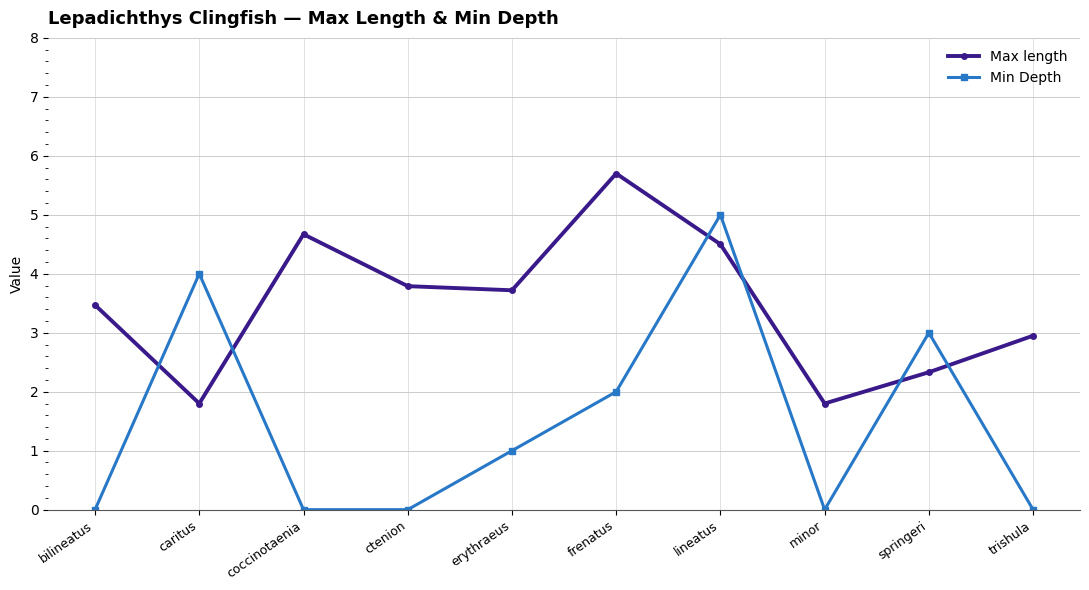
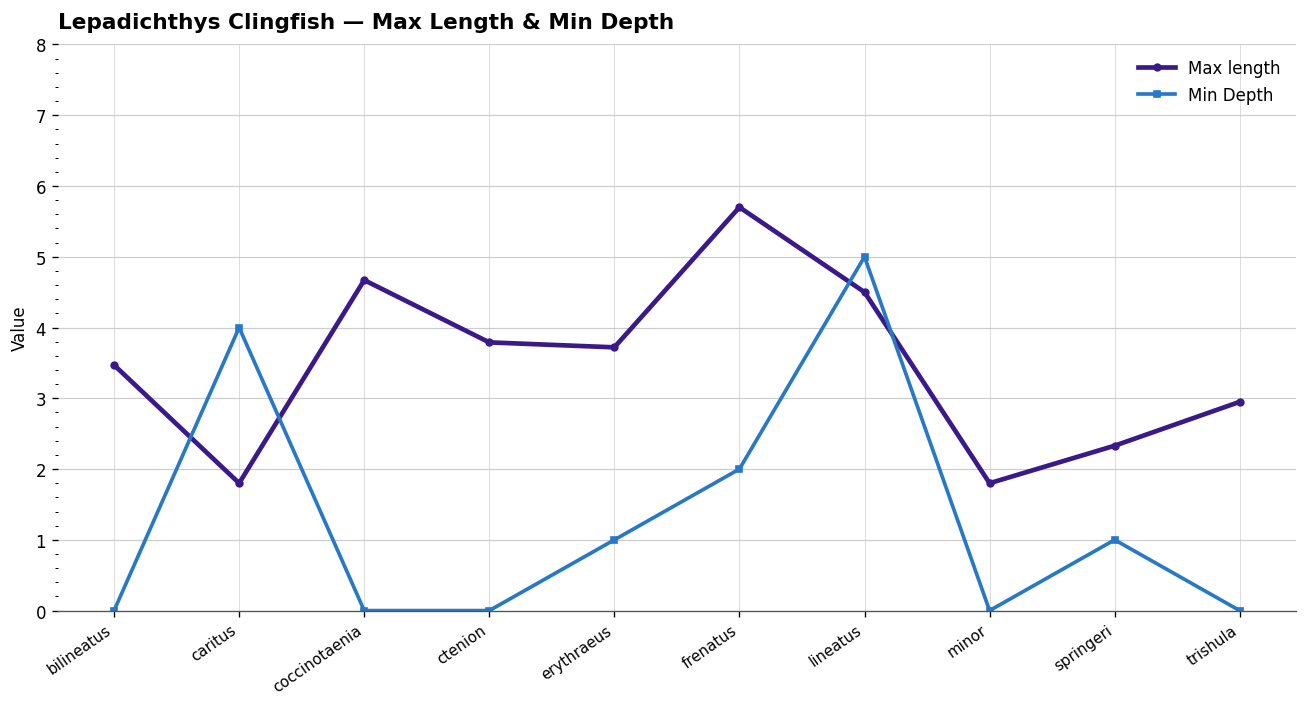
Min Depth, springeri: 3 -> 1
